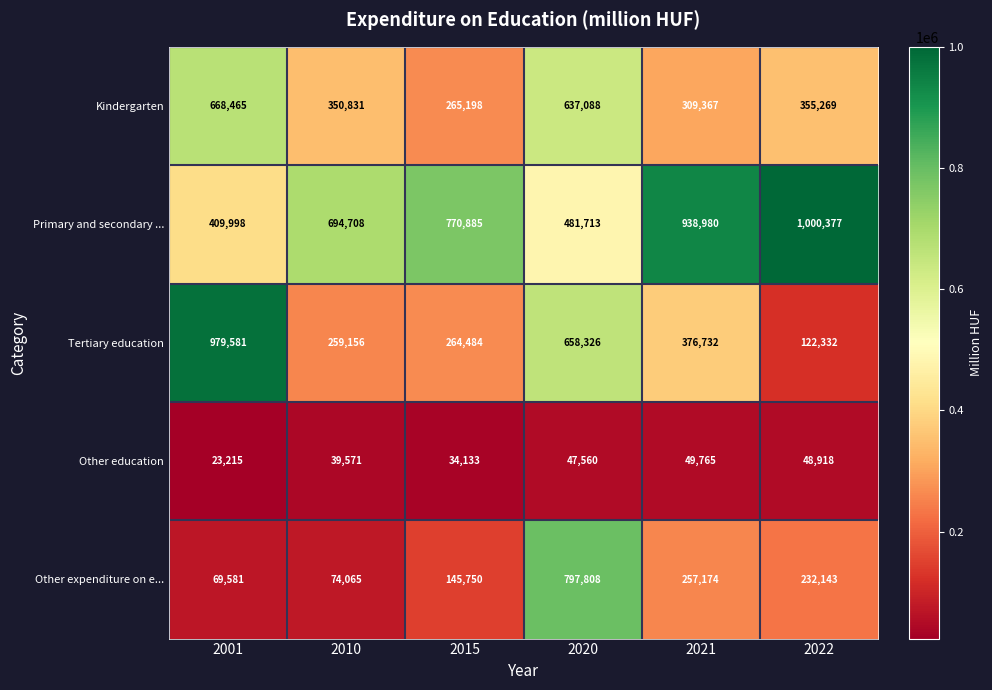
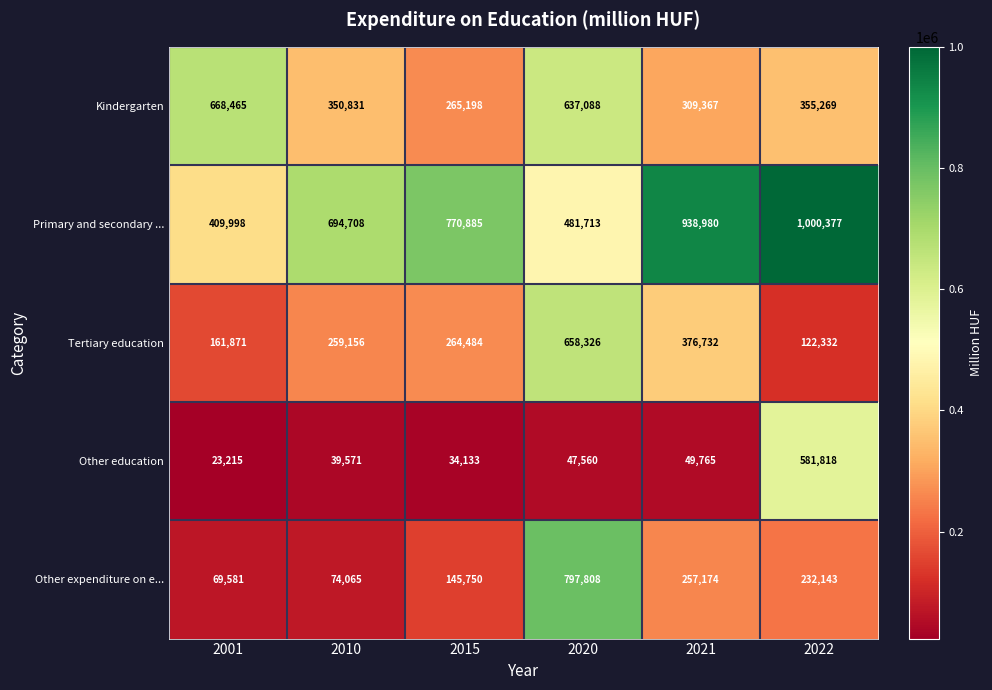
Tertiary education, 2001: 979,581 -> 161,871
Other education, 2022: 48,918 -> 581,818
